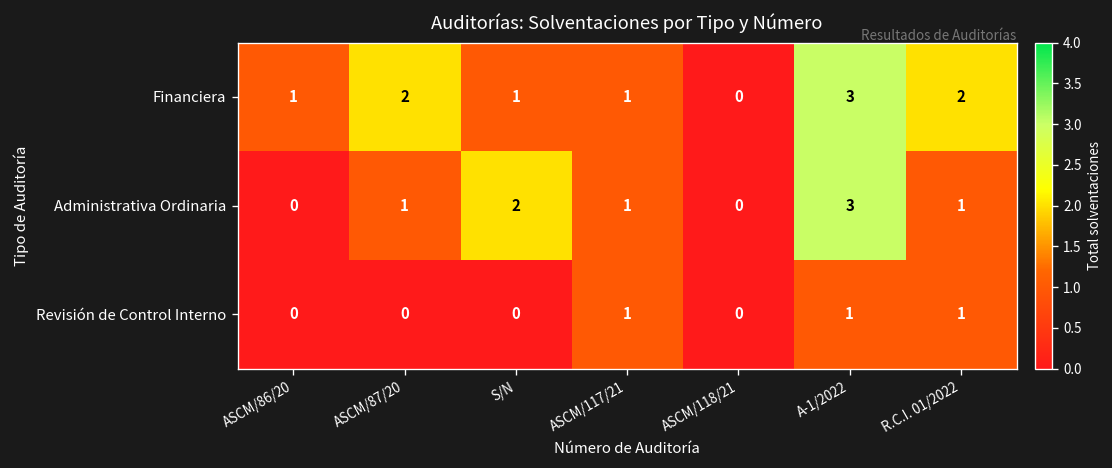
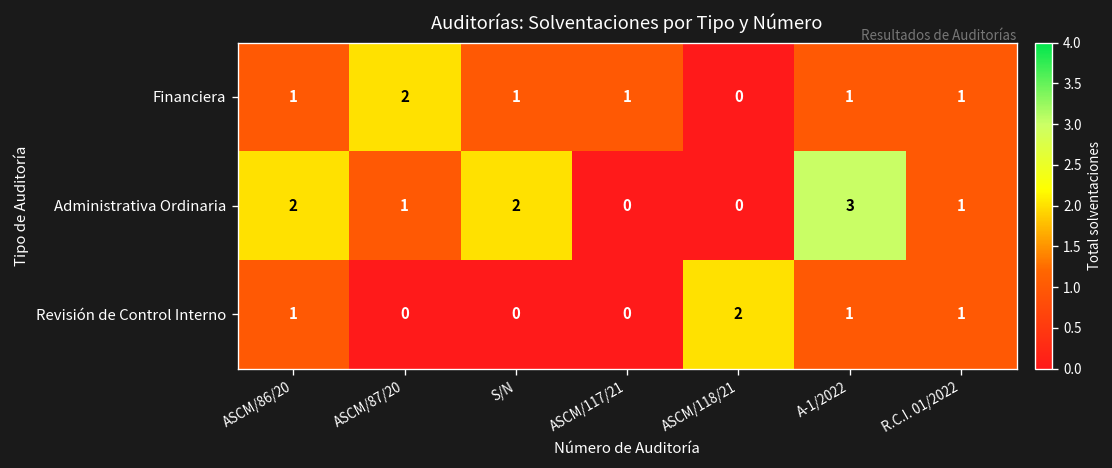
Financiera, A-1/2022: 3 -> 1
Financiera, R.C.I. 01/2022: 2 -> 1
Administrativa Ordinaria, ASCM/86/20: 0 -> 2
Administrativa Ordinaria, ASCM/117/21: 1 -> 0
Revisión de Control Interno, ASCM/86/20: 0 -> 1
Revisión de Control Interno, ASCM/117/21: 1 -> 0
Revisión de Control Interno, ASCM/118/21: 0 -> 2
